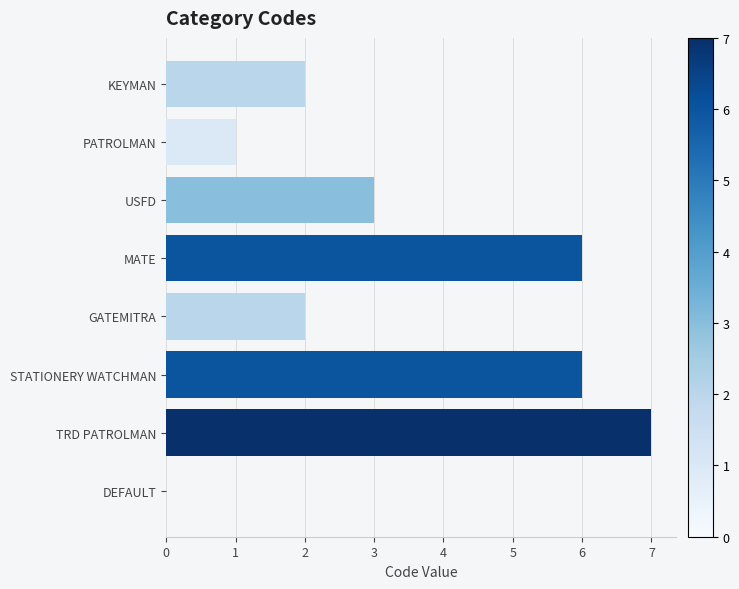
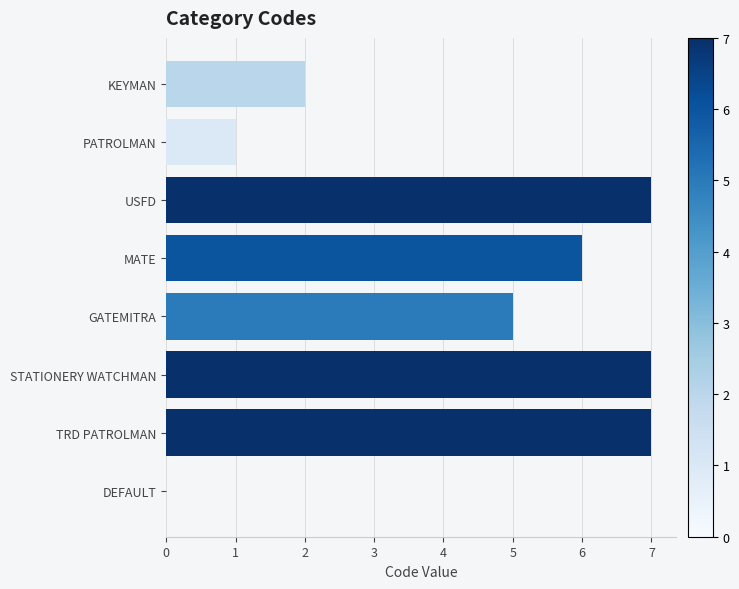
USFD: 3 -> 7
GATEMITRA: 2 -> 5
STATIONERY WATCHMAN: 6 -> 7
